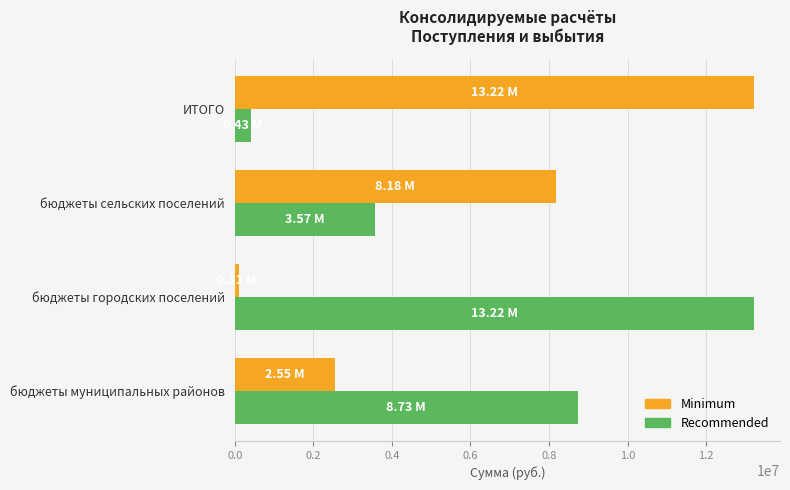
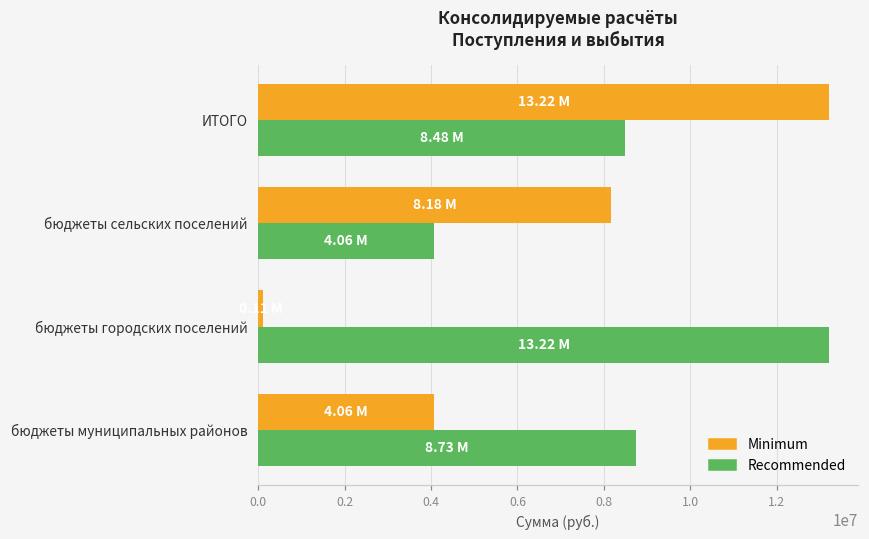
Recommended, ИТОГО: 400000 -> 8500000
Recommended, бюджеты сельских поселений: 3.57 -> 4.06
Minimum, бюджеты муниципальных районов: 2.55 -> 4.06
